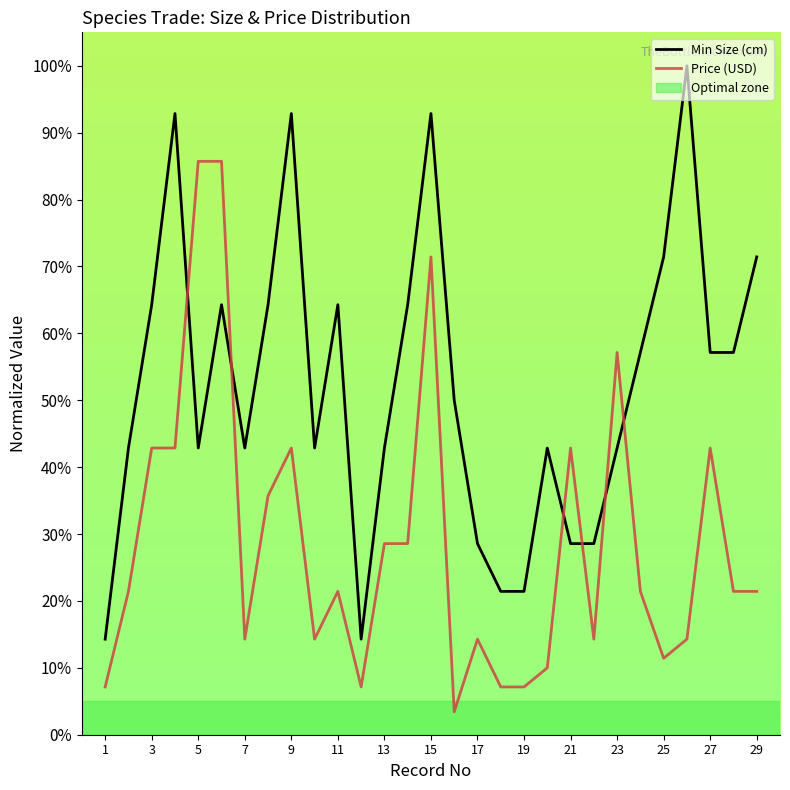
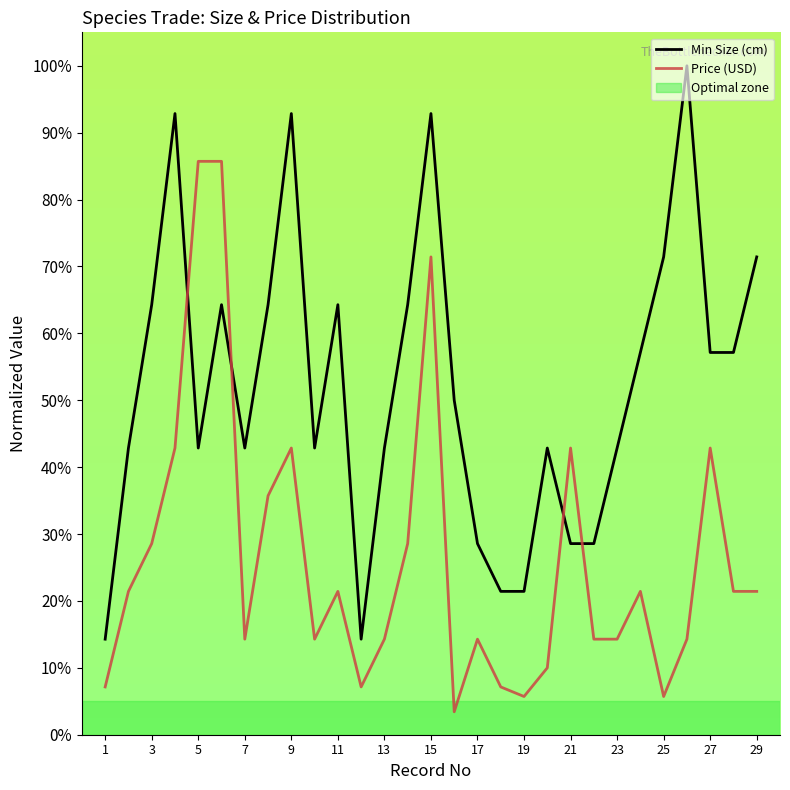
Price (USD), 3: 43% -> 29%
Price (USD), 13: 29% -> 14%
Price (USD), 19: 7% -> 6%
Price (USD), 23: 57% -> 14%
Price (USD), 25: 11% -> 6%
